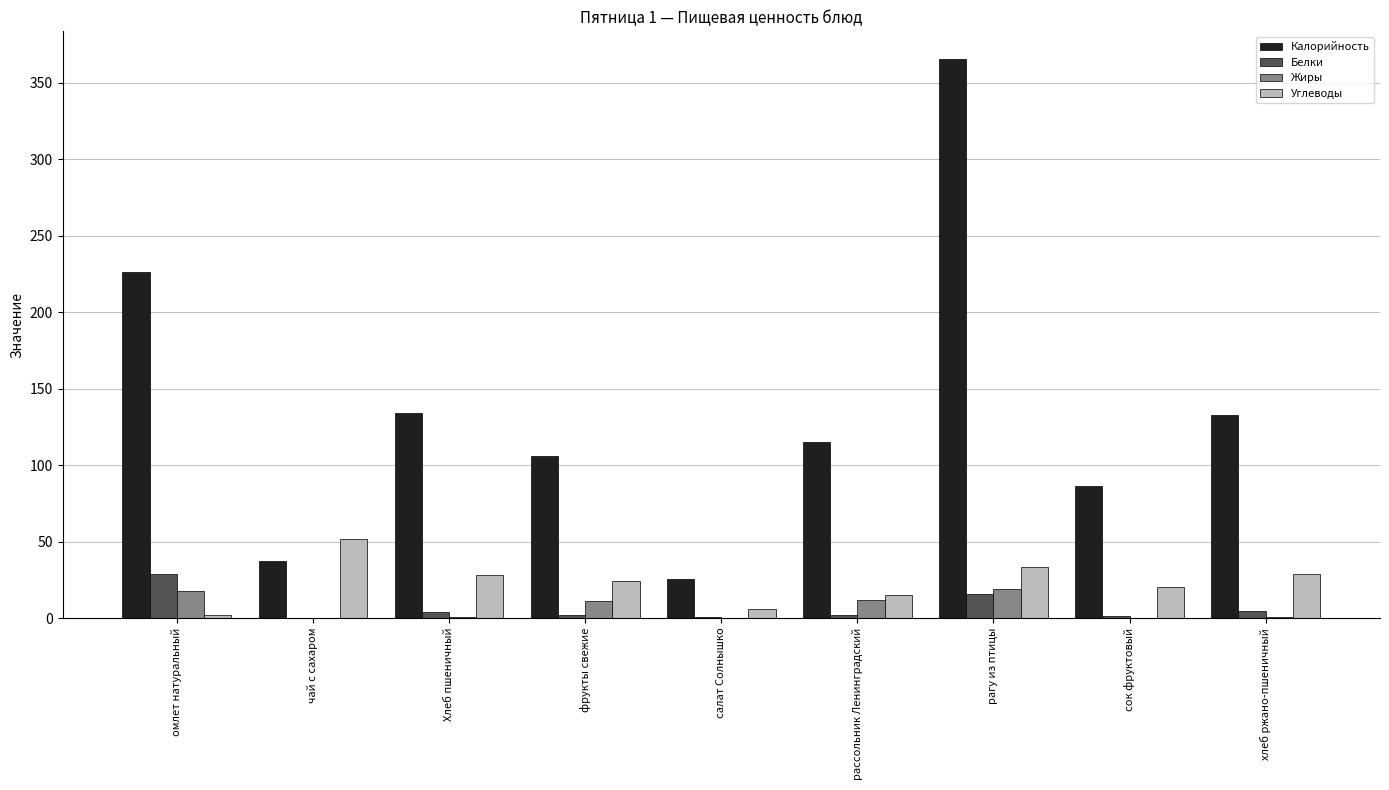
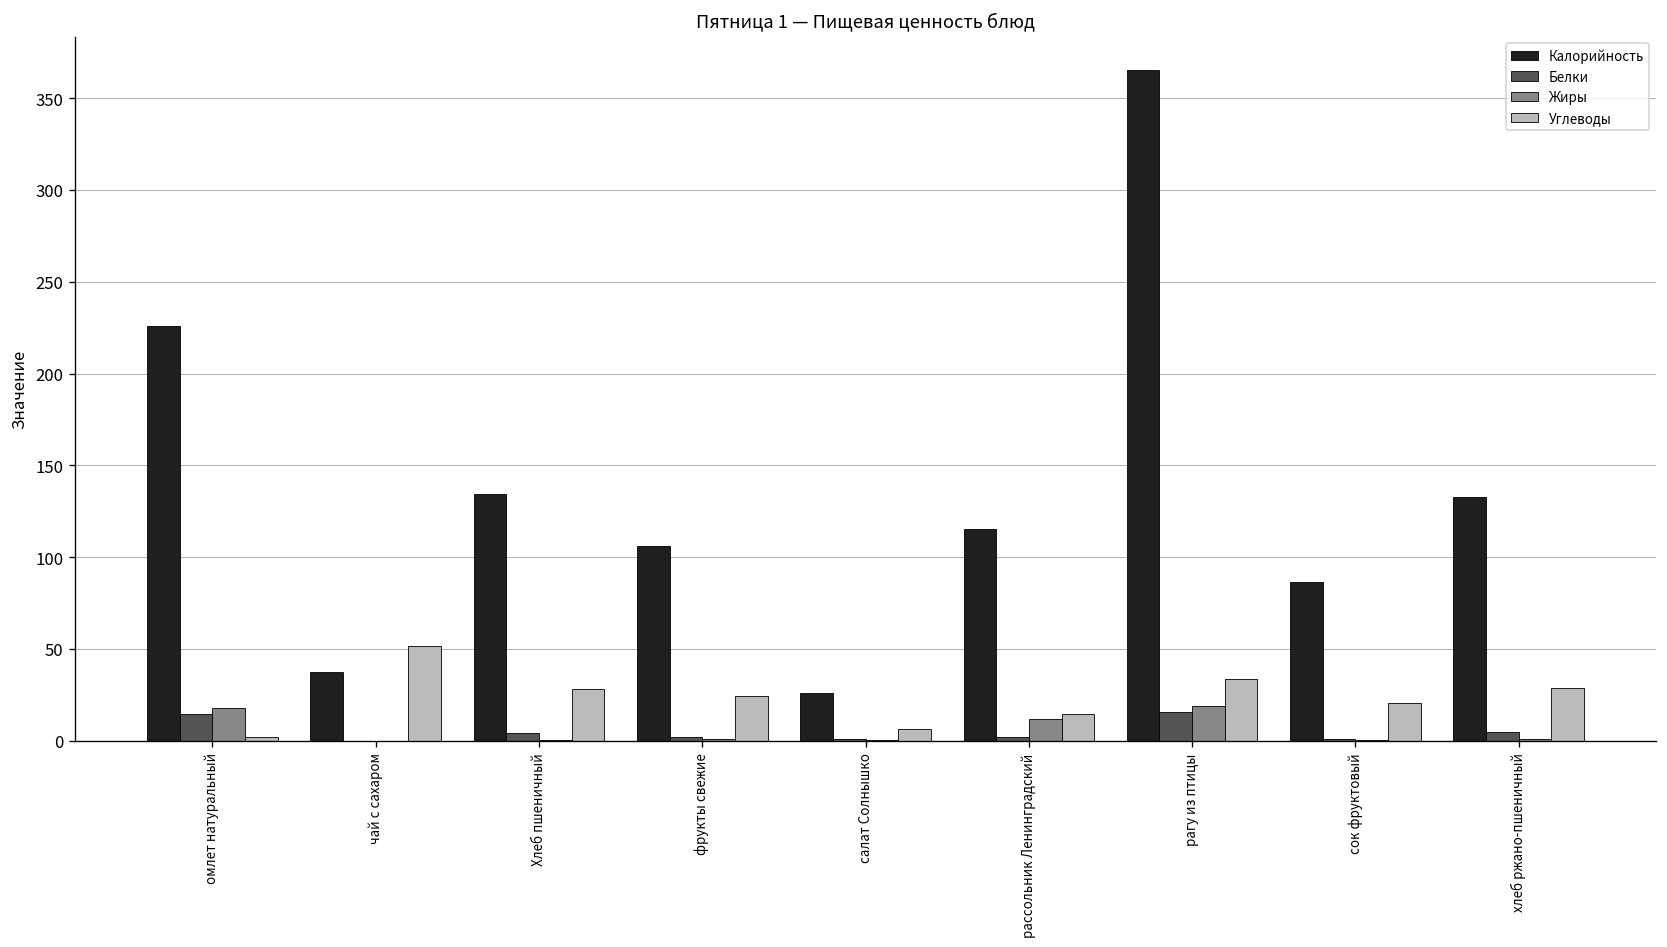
Белки, омлет натуральный: 29 -> 14
Жиры, фрукты свежие: 11 -> 1
